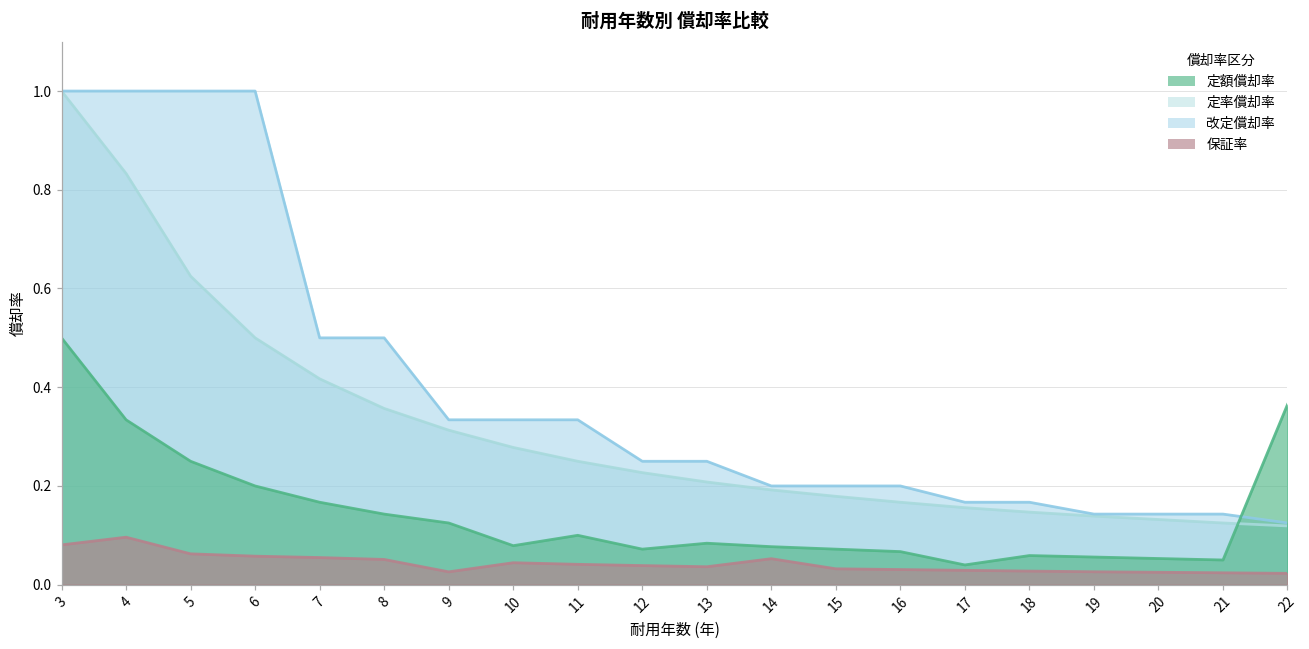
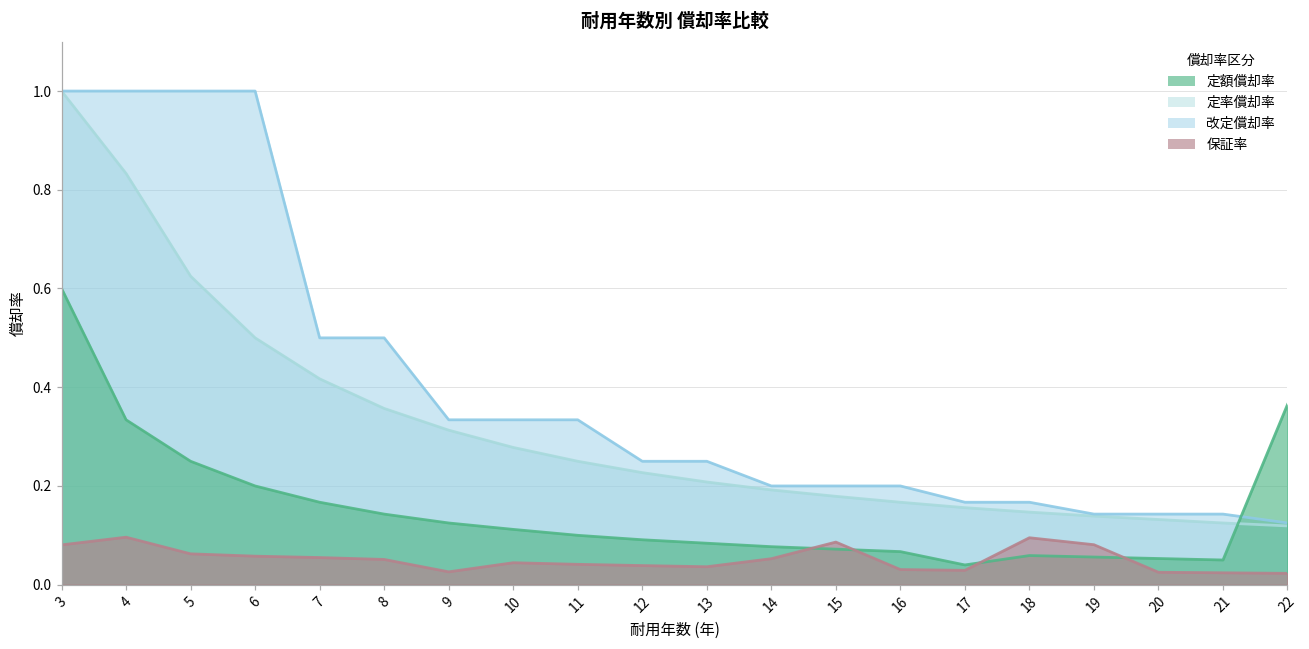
定額償却率, 3: 0.5 -> 0.6
定額償却率, 10: 0.08 -> 0.11
定額償却率, 12: 0.07 -> 0.09
保証率, 15: 0.03 -> 0.09
保証率, 18: 0.03 -> 0.10
保証率, 19: 0.03 -> 0.08
